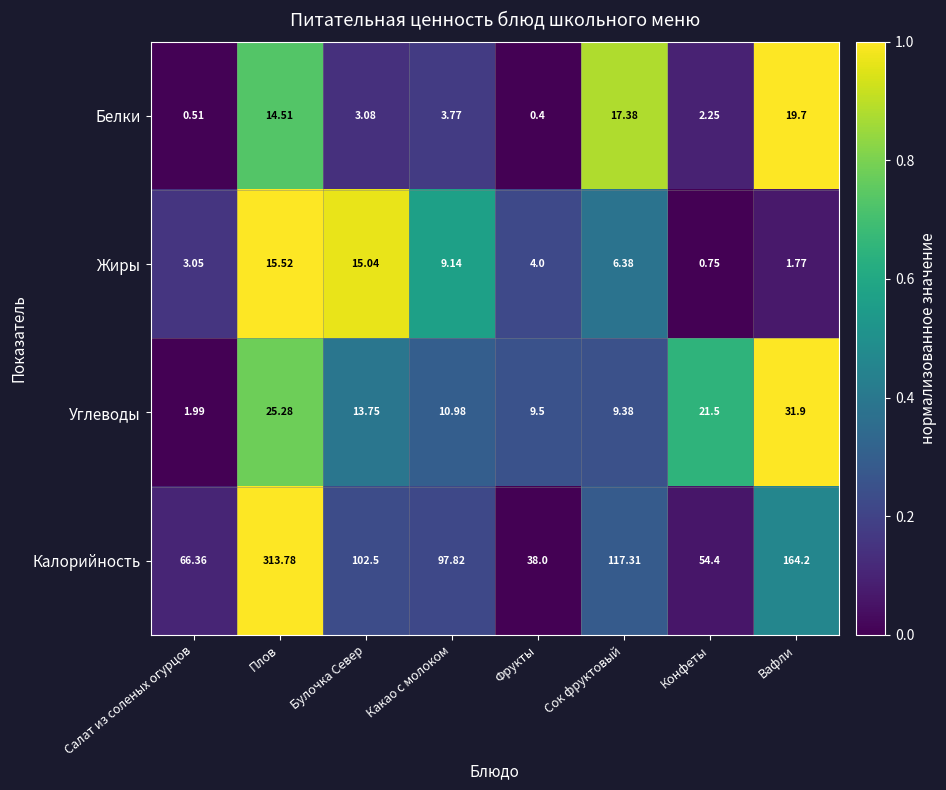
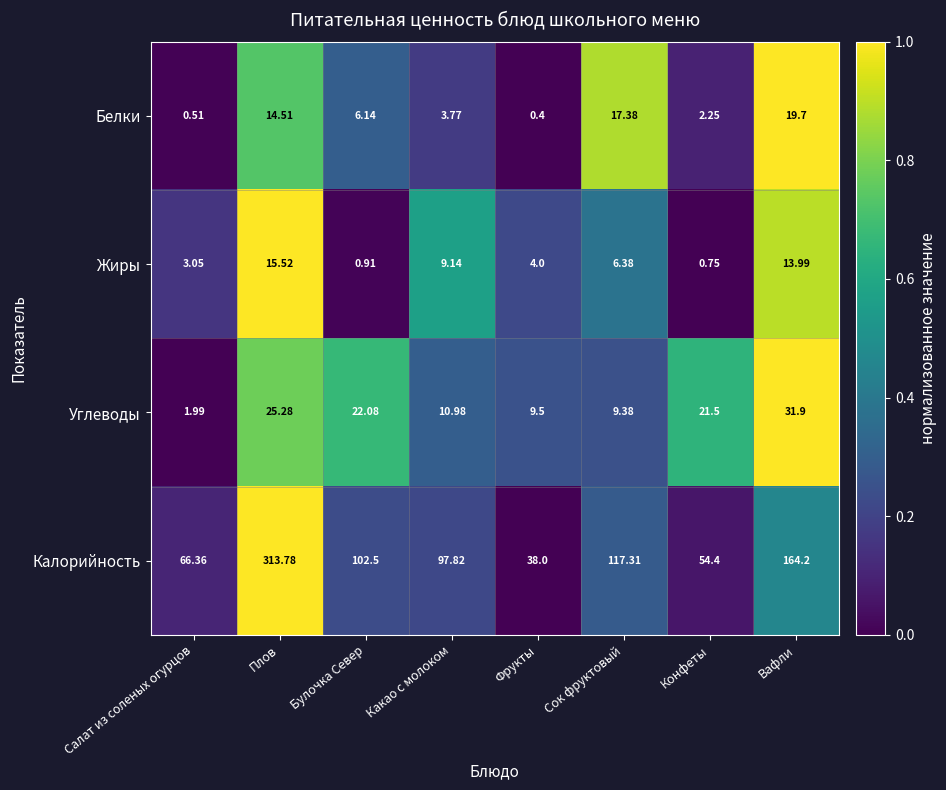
Белки, Булочка Север: 3.08 -> 6.14
Жиры, Булочка Север: 15.04 -> 0.91
Жиры, Вафли: 1.77 -> 13.99
Углеводы, Булочка Север: 13.75 -> 22.08
